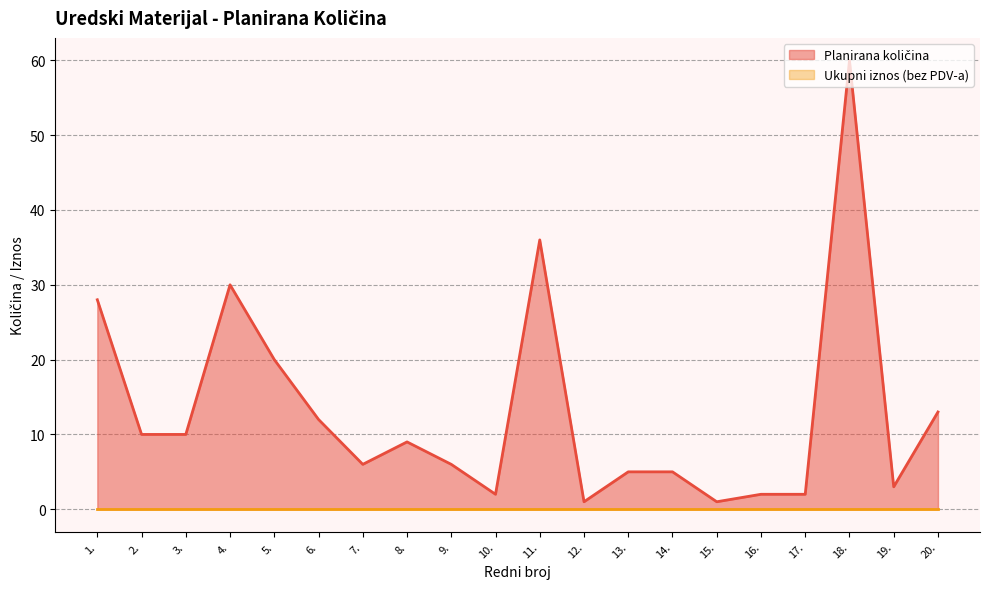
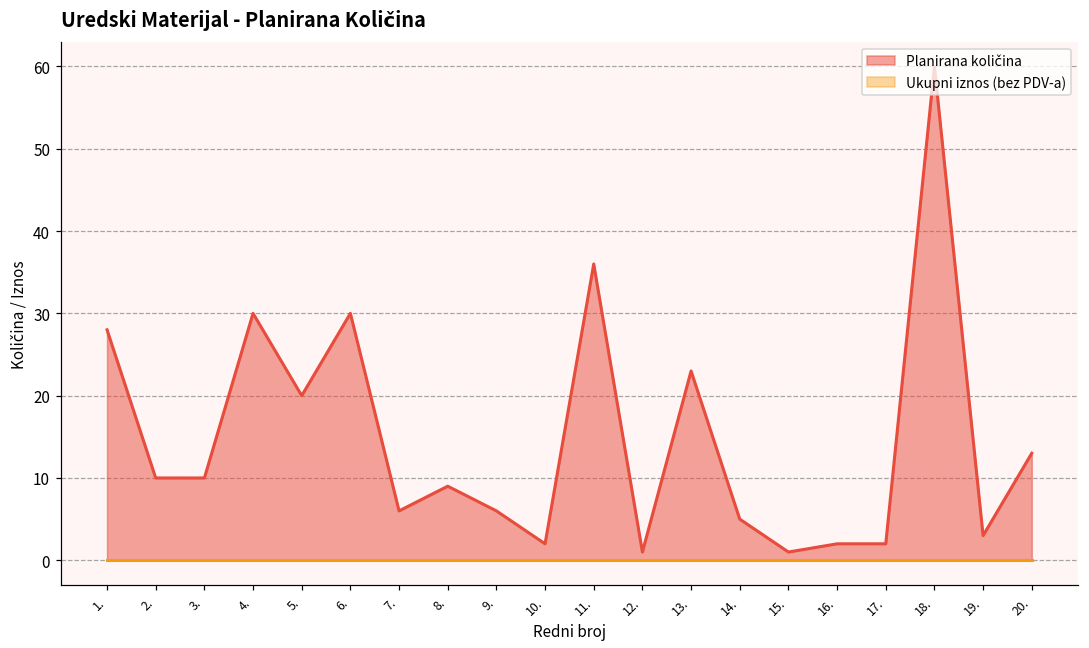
Planirana količina, 6.: 12 -> 30
Planirana količina, 13.: 5 -> 23
